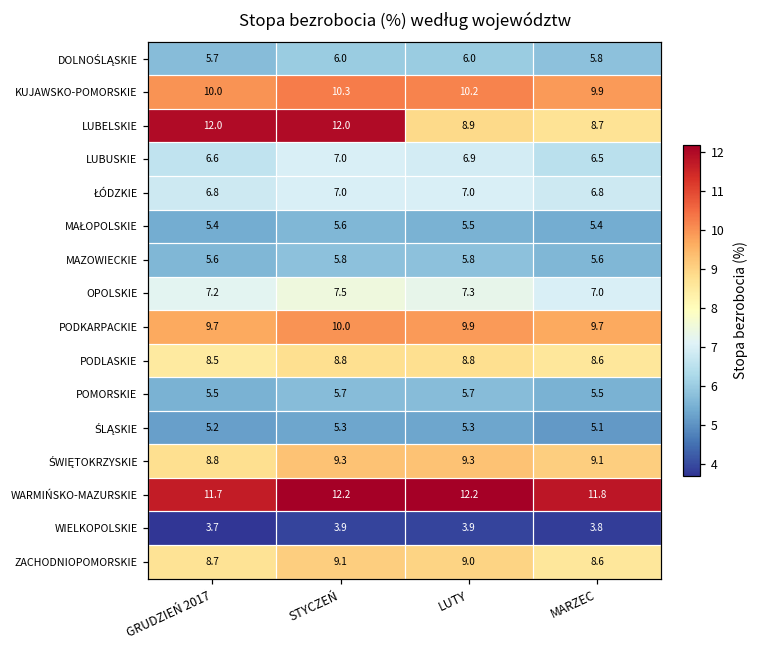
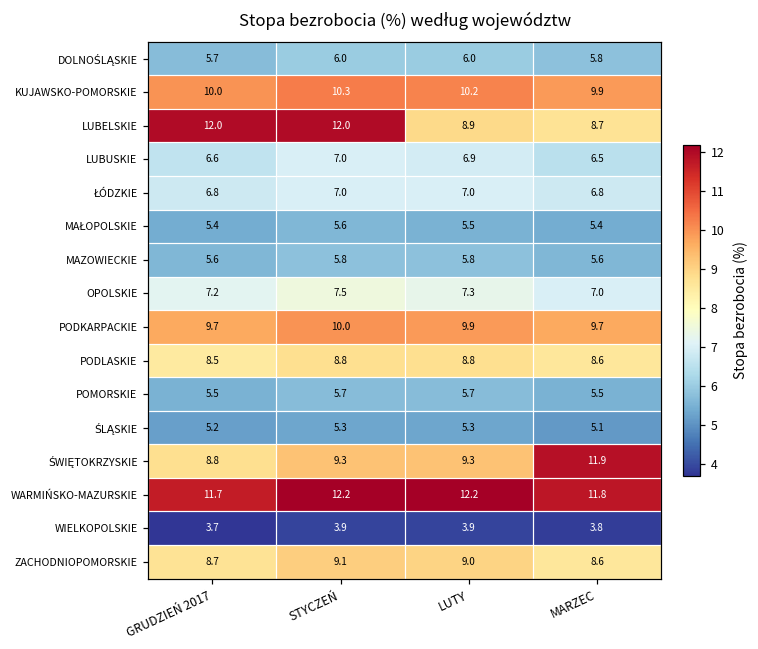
ŚWIĘTOKRZYSKIE, MARZEC: 9.1 -> 11.9
